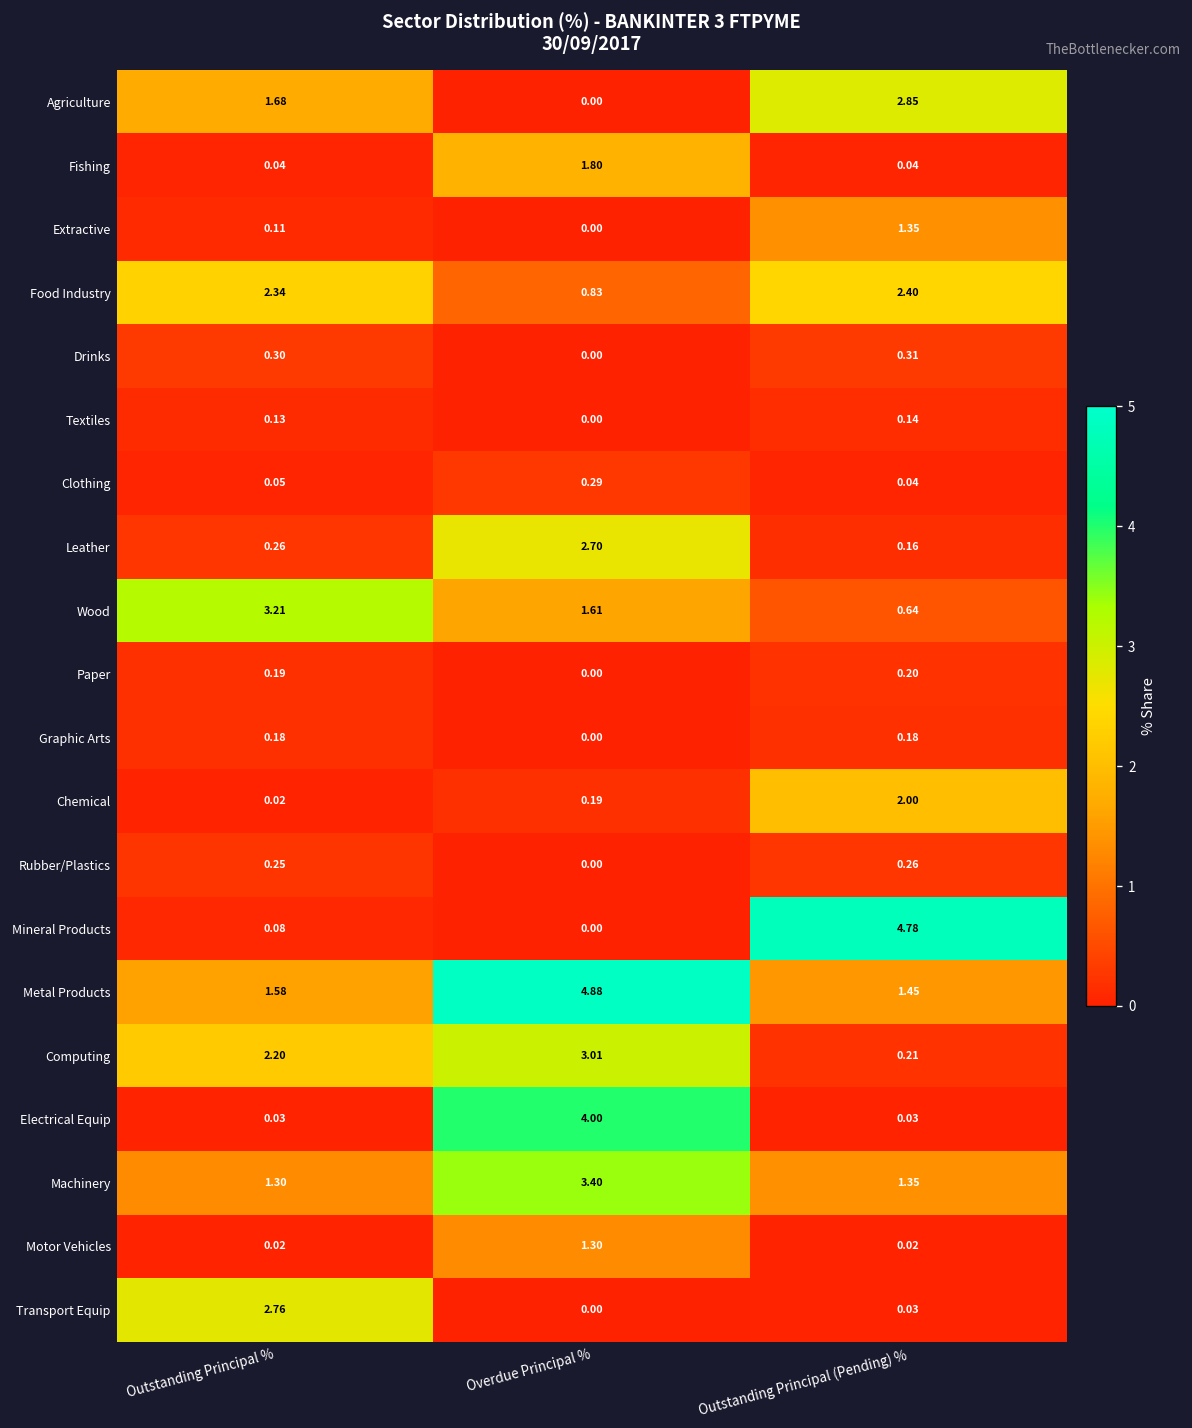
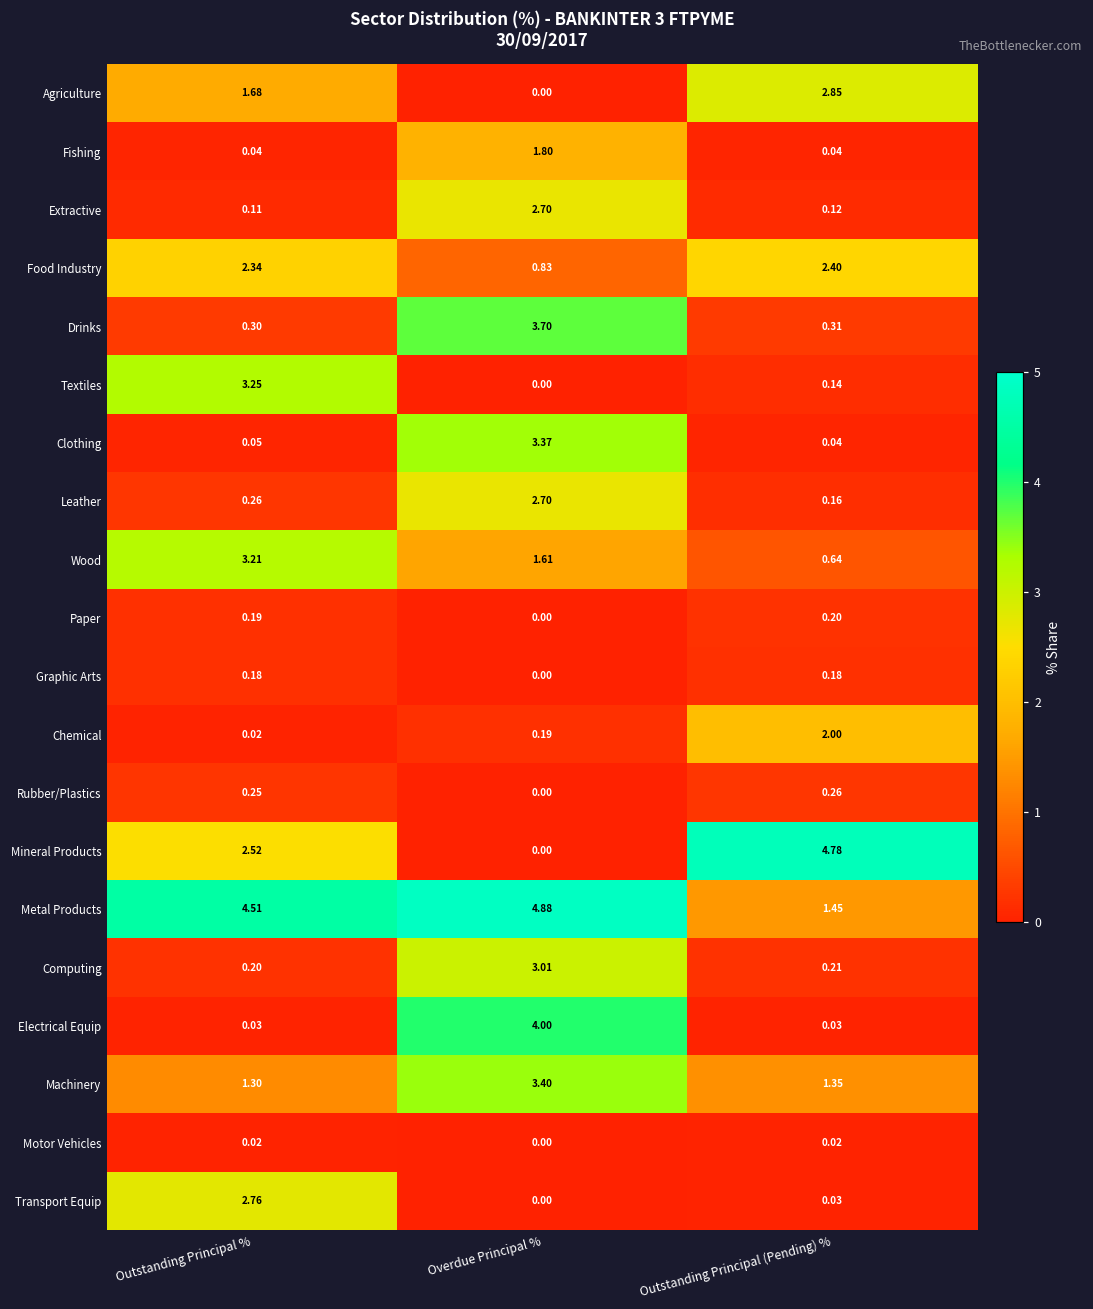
Extractive, Overdue Principal %: 0.00 -> 2.70
Extractive, Outstanding Principal (Pending) %: 1.35 -> 0.12
Drinks, Overdue Principal %: 0.00 -> 3.70
Textiles, Outstanding Principal %: 0.13 -> 3.25
Clothing, Overdue Principal %: 0.29 -> 3.37
Mineral Products, Outstanding Principal %: 0.08 -> 2.52
Metal Products, Outstanding Principal %: 1.58 -> 4.51
Computing, Outstanding Principal %: 2.20 -> 0.20
Motor Vehicles, Overdue Principal %: 1.30 -> 0.00
